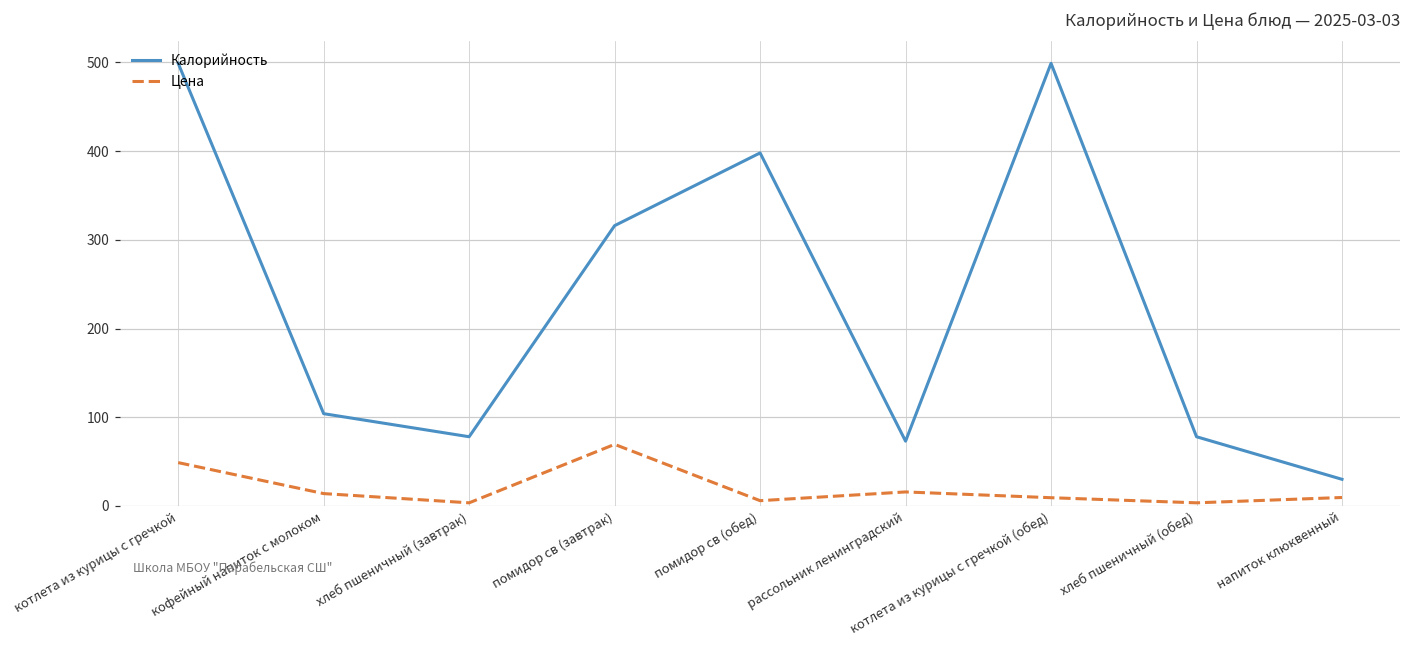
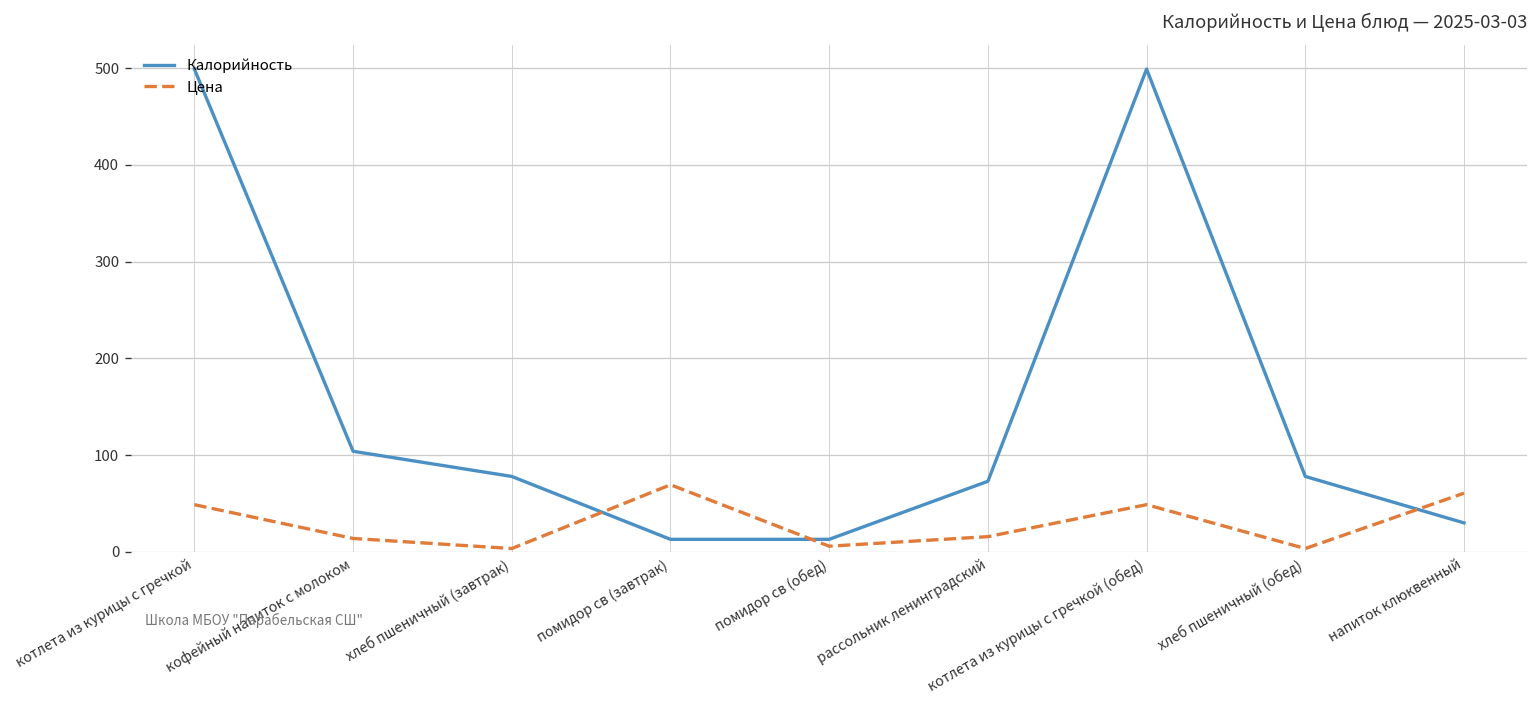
Калорийность, помидор св (завтрак): 320 -> 10
Калорийность, помидор св (обед): 400 -> 10
Цена, котлета из курицы с гречкой (обед): 10 -> 50
Цена, напиток клюквенный: 10 -> 60
